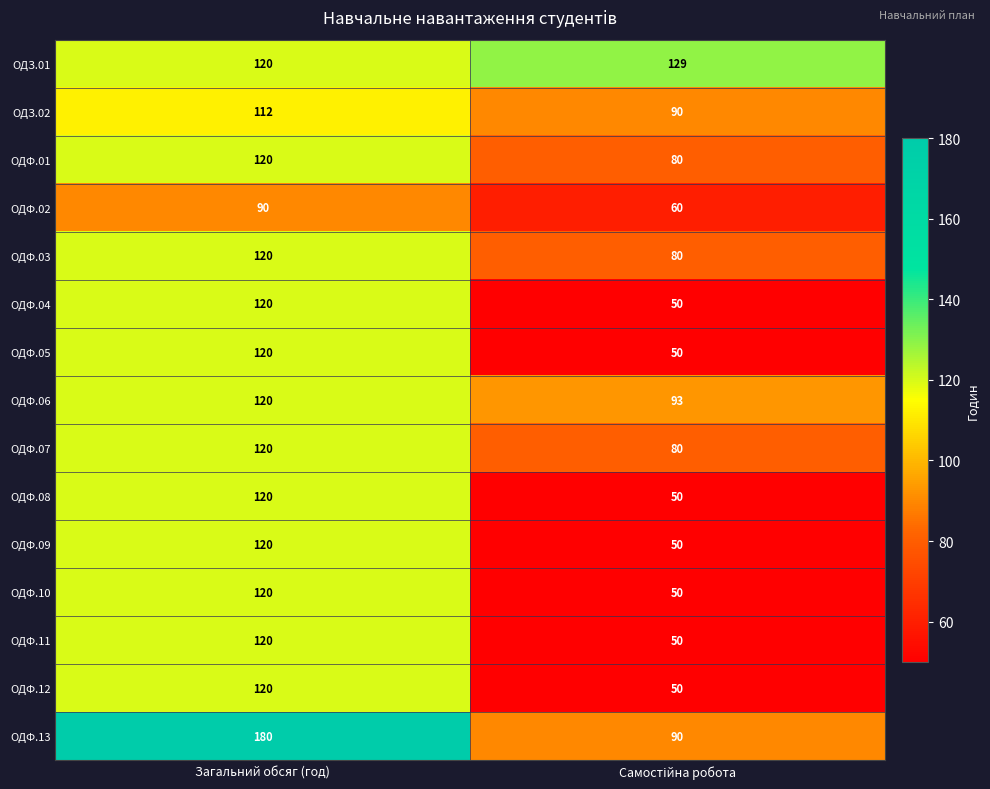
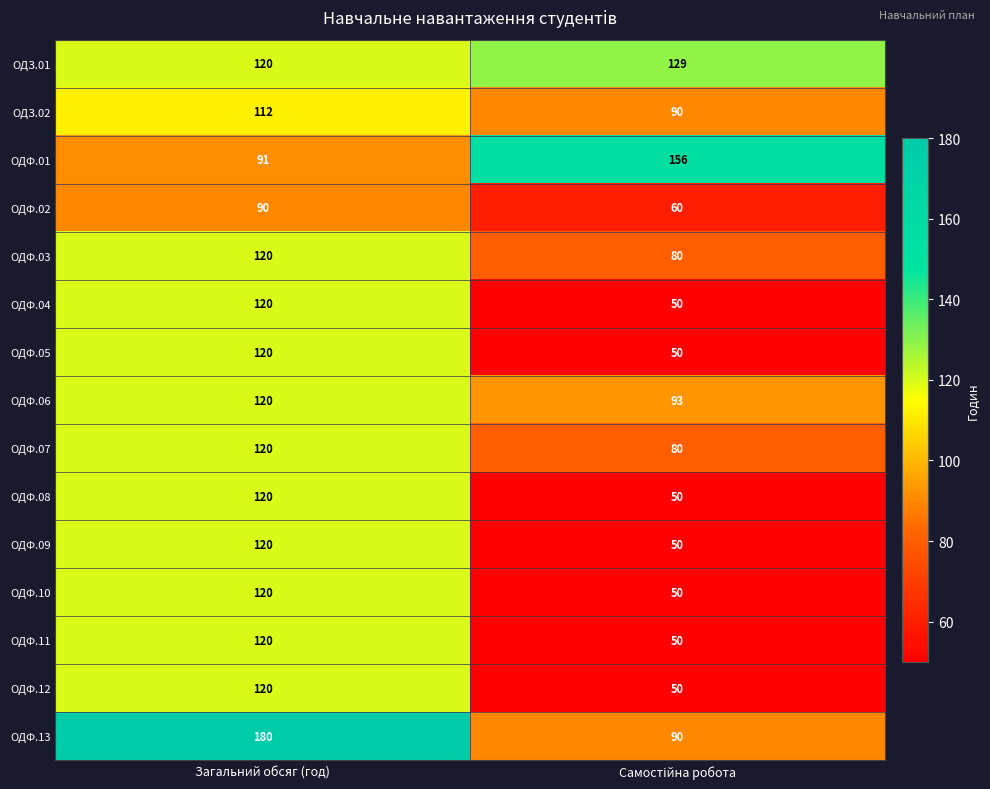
ОДФ.01, Загальний обсяг (год): 120 -> 91
ОДФ.01, Самостійна робота: 80 -> 156
